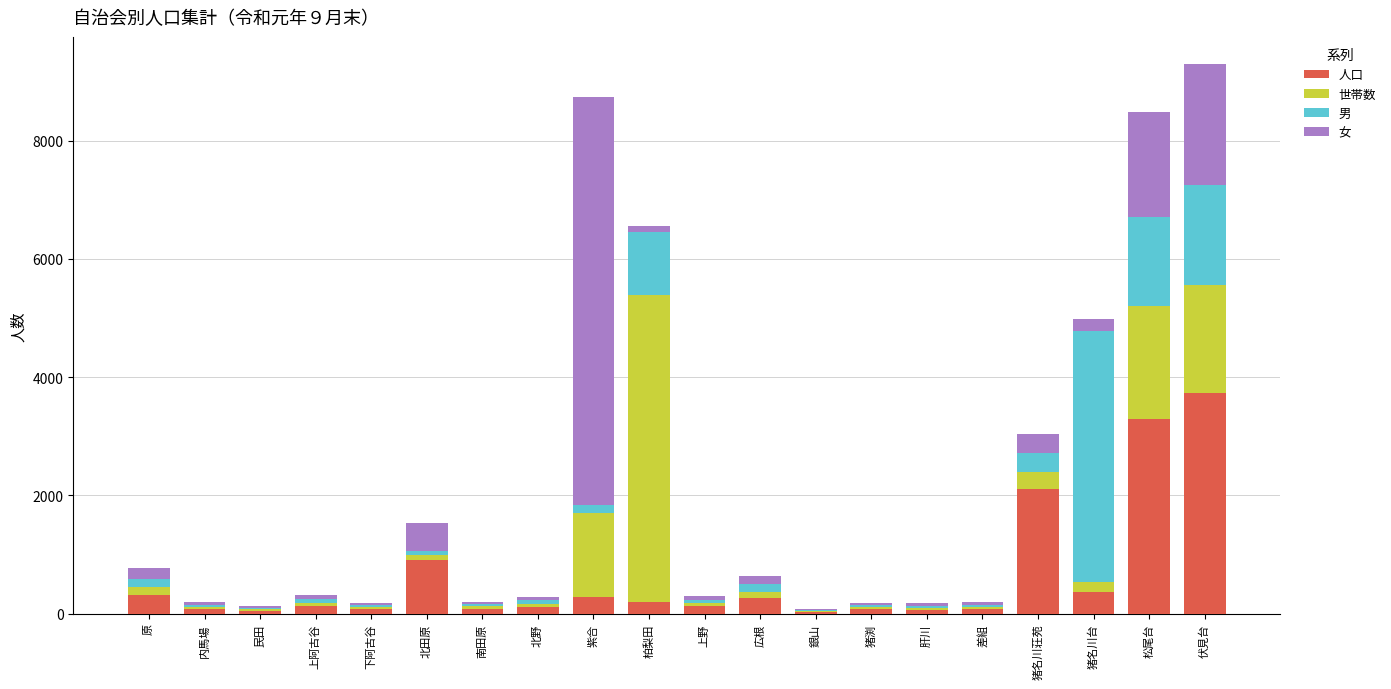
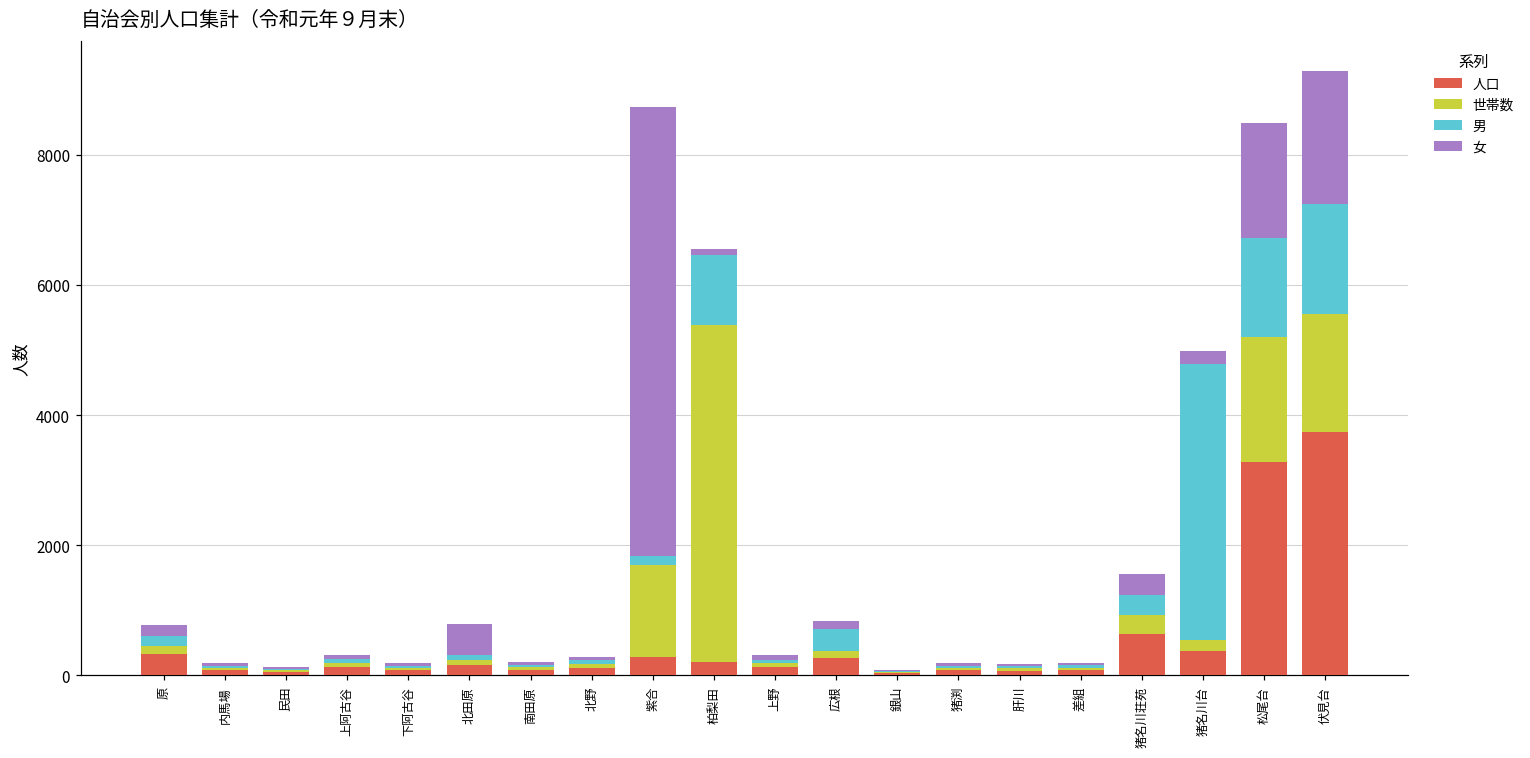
人口, 北田原: 900 -> 200
男, 広根: 100 -> 300
人口, 猪名川荘苑: 2100 -> 600
